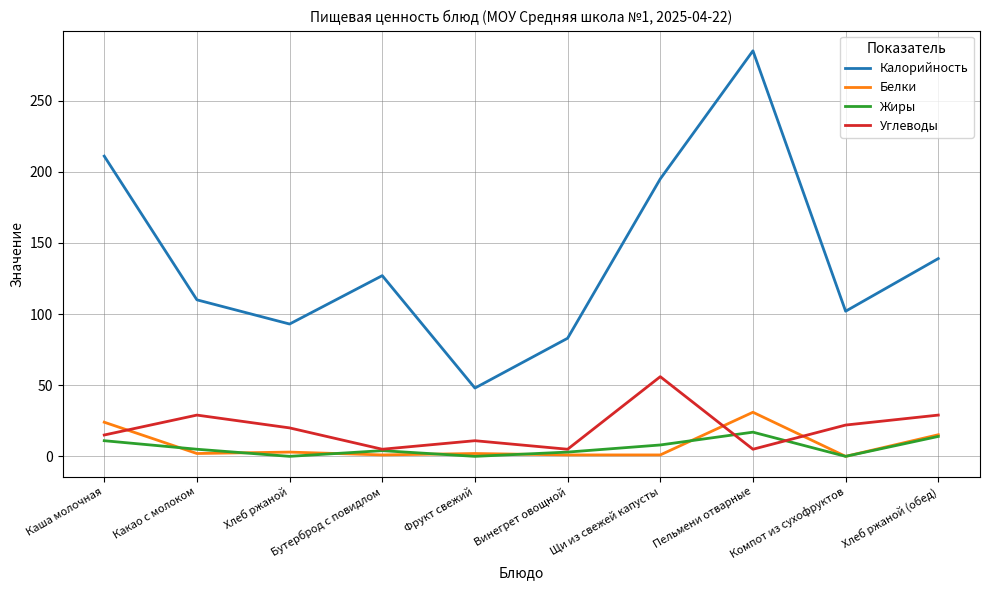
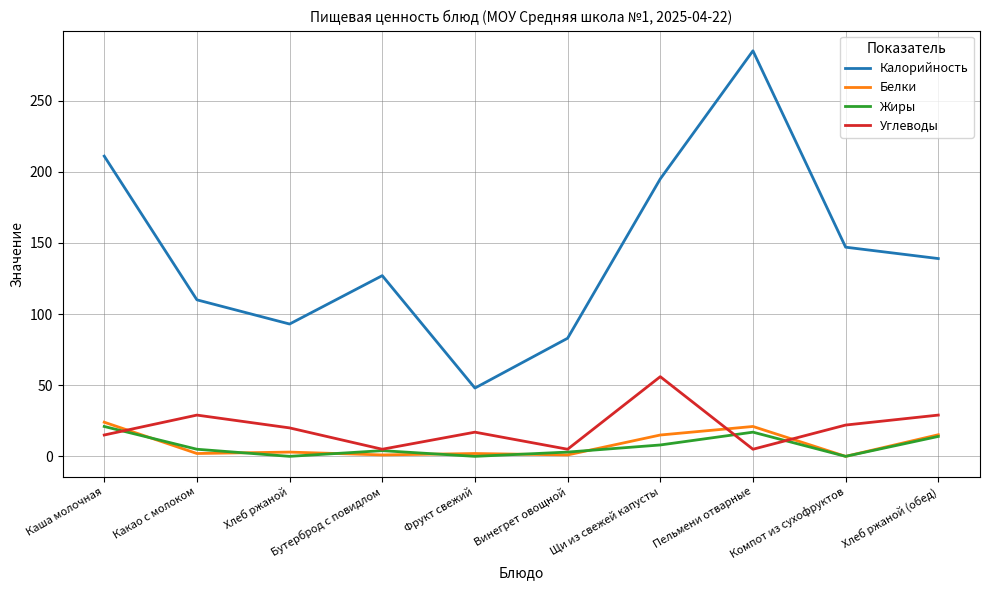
Жиры, Каша молочная: 11 -> 21
Углеводы, Фрукт свежий: 11 -> 17
Белки, Щи из свежей капусты: 1 -> 15
Белки, Пельмени отварные: 31 -> 21
Калорийность, Компот из сухофруктов: 102 -> 147
